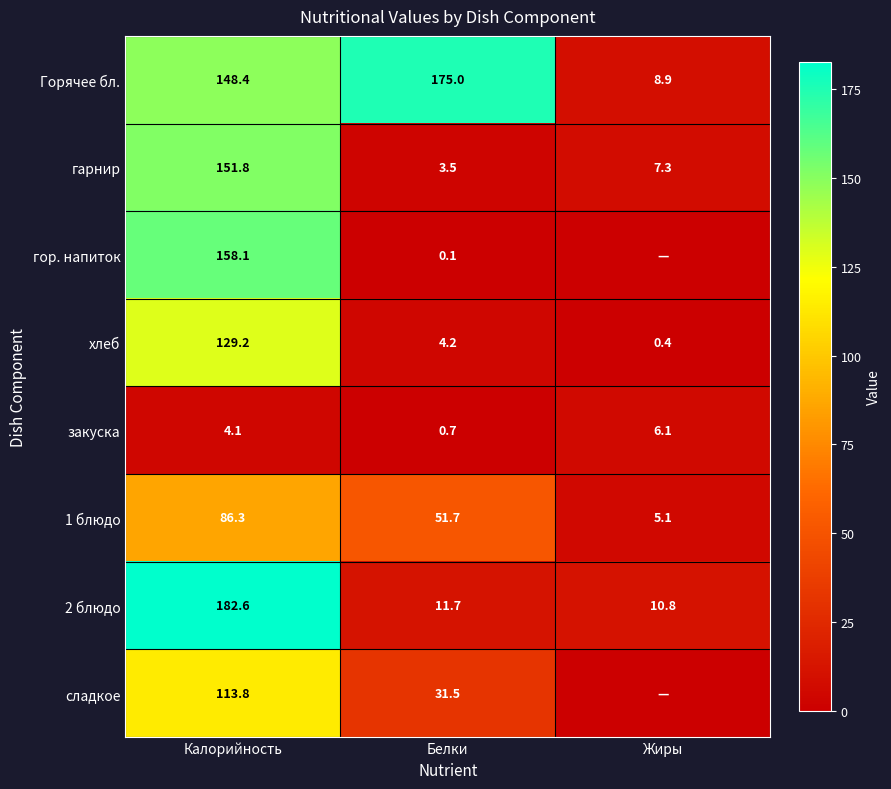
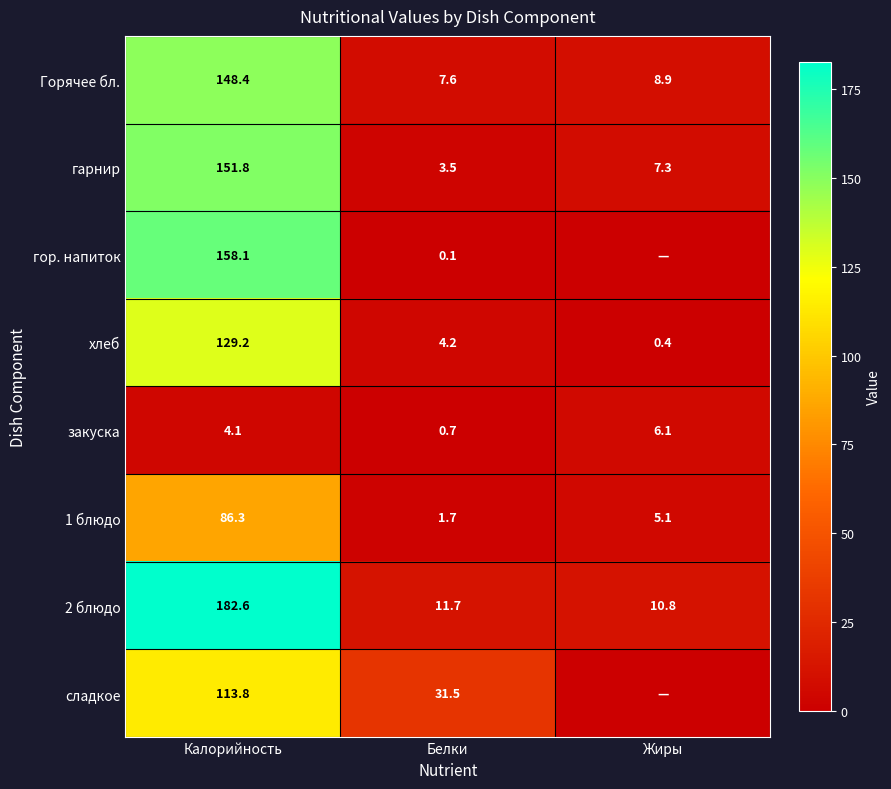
Горячее бл., Белки: 175.0 -> 7.6
1 блюдо, Белки: 51.7 -> 1.7
